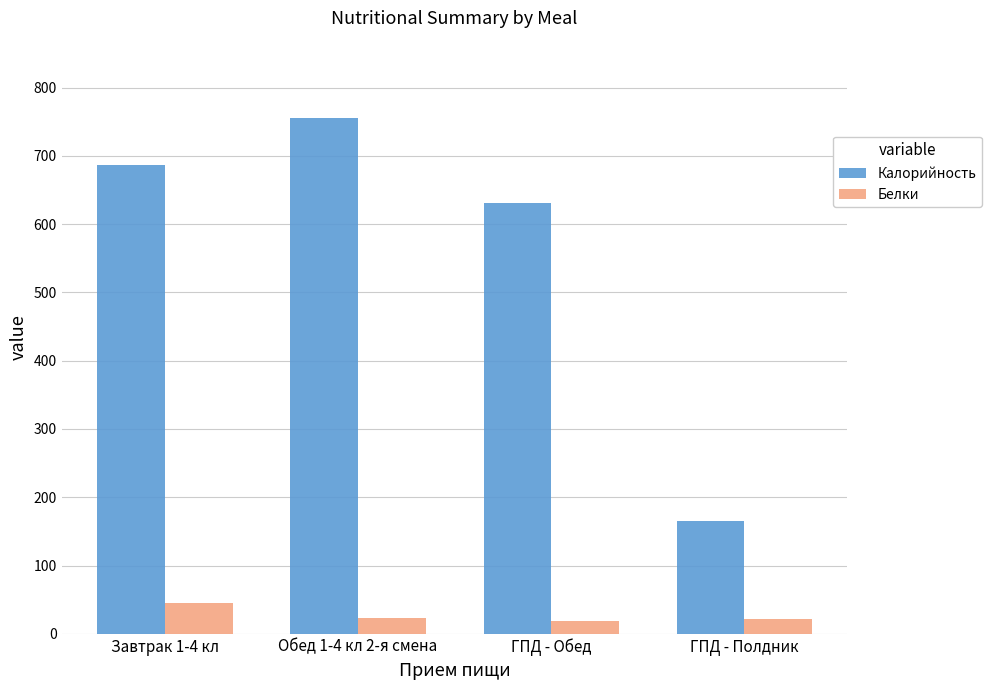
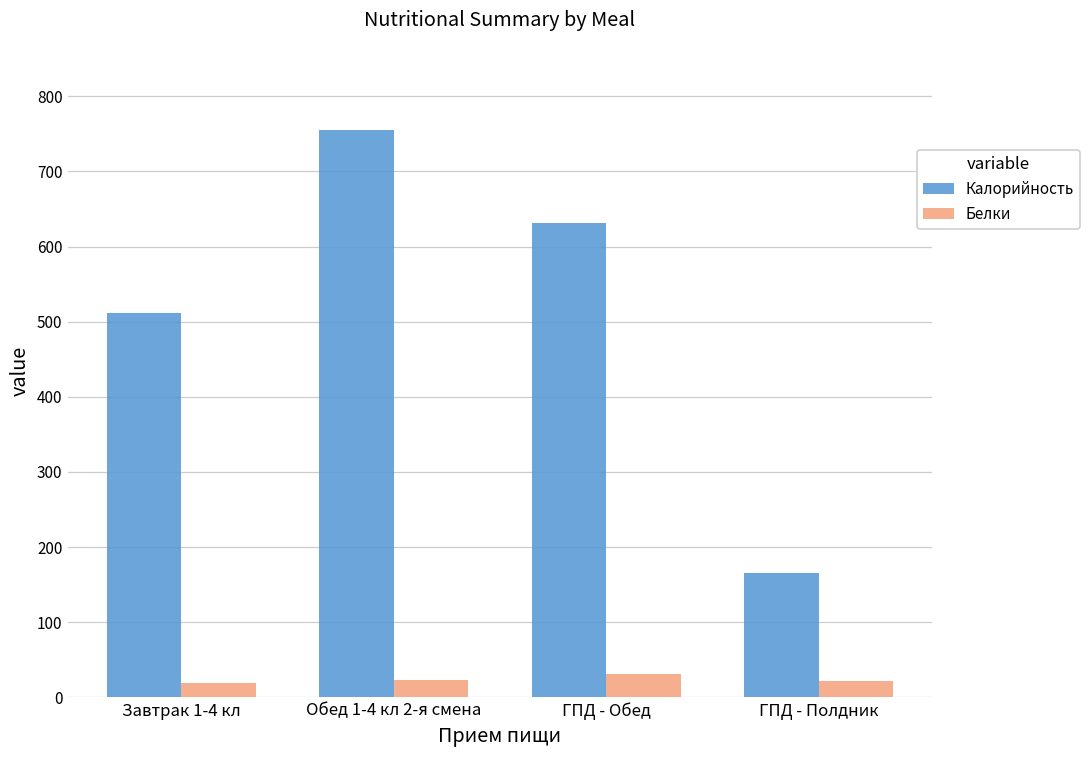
Калорийность, Завтрак 1-4 кл: 690 -> 510
Белки, Завтрак 1-4 кл: 40 -> 20
Белки, ГПД - Обед: 20 -> 30
